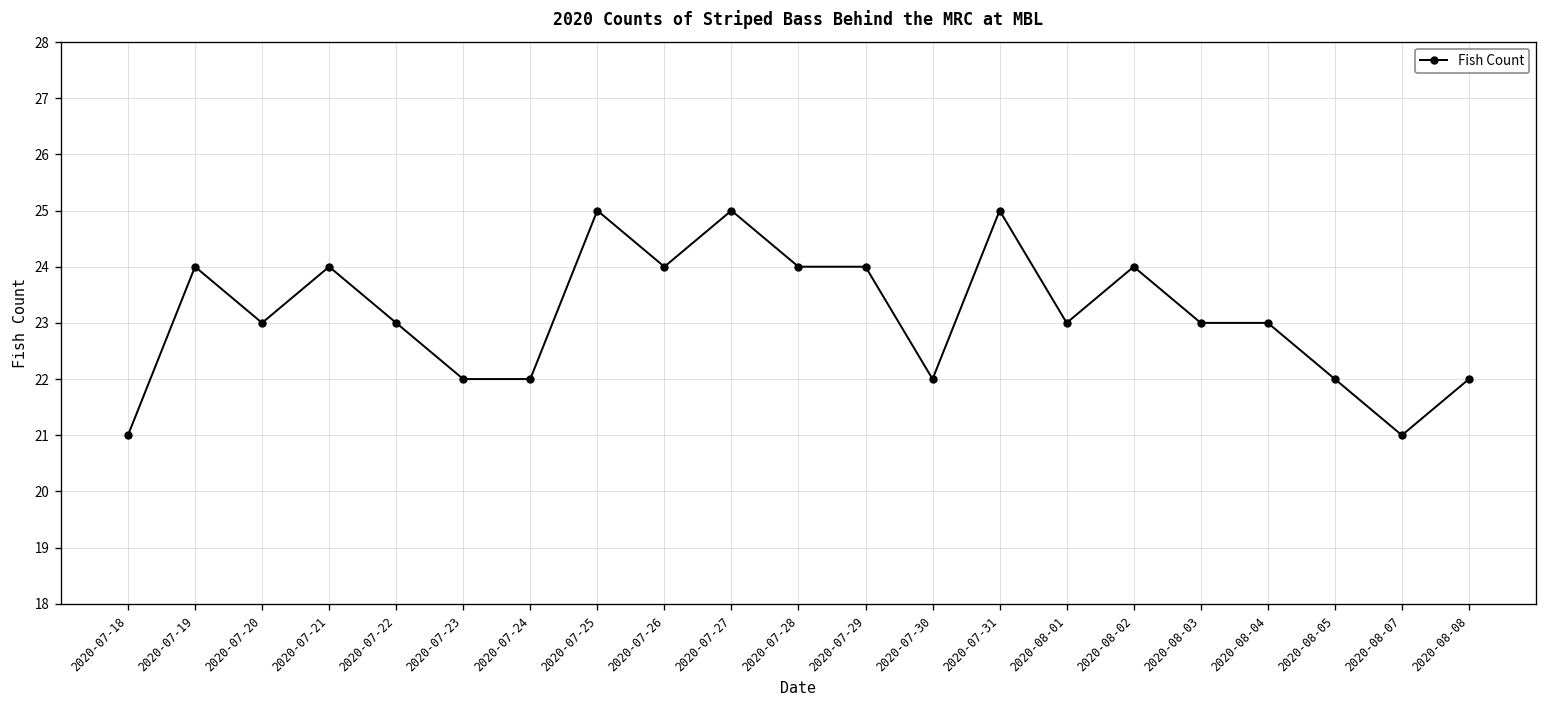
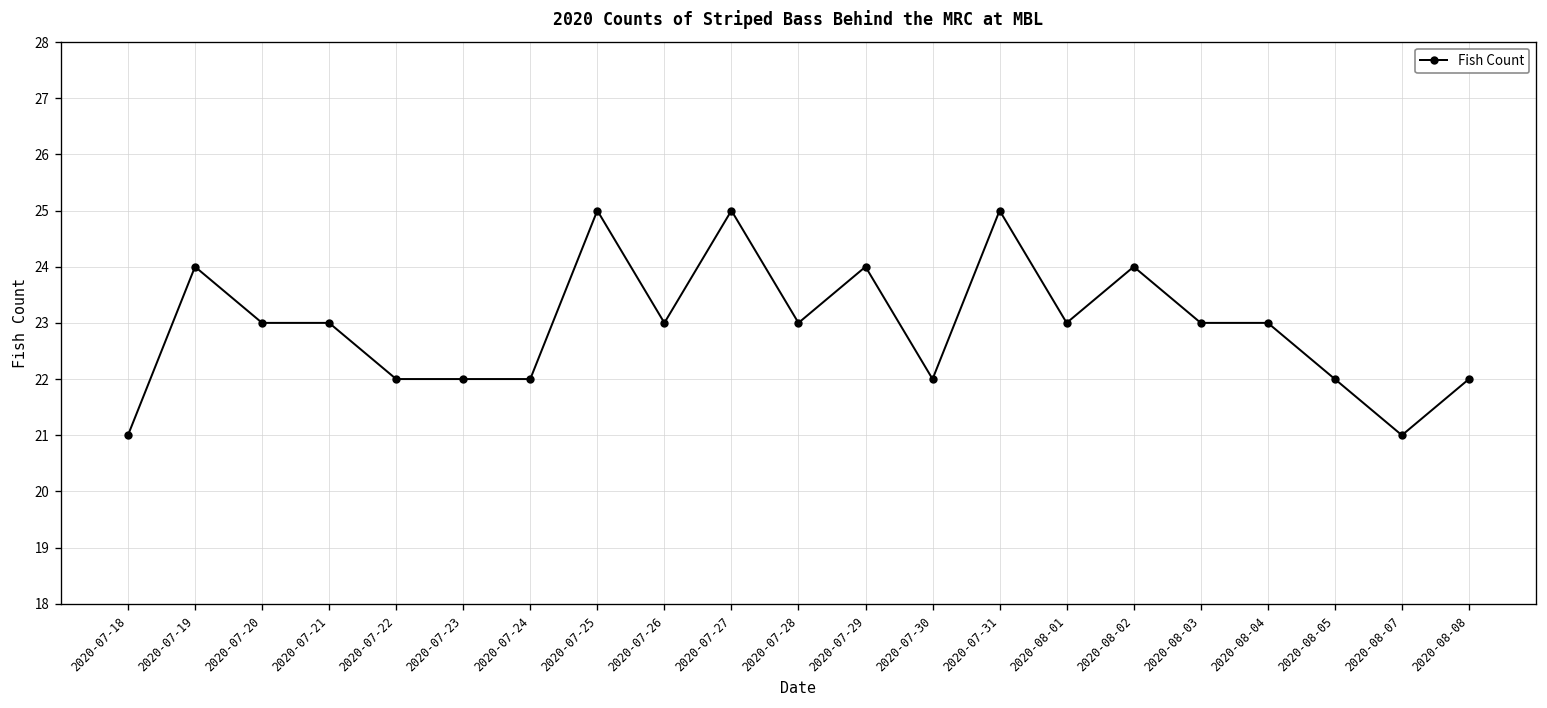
2020-07-21: 24 -> 23
2020-07-22: 23 -> 22
2020-07-26: 24 -> 23
2020-07-28: 24 -> 23
